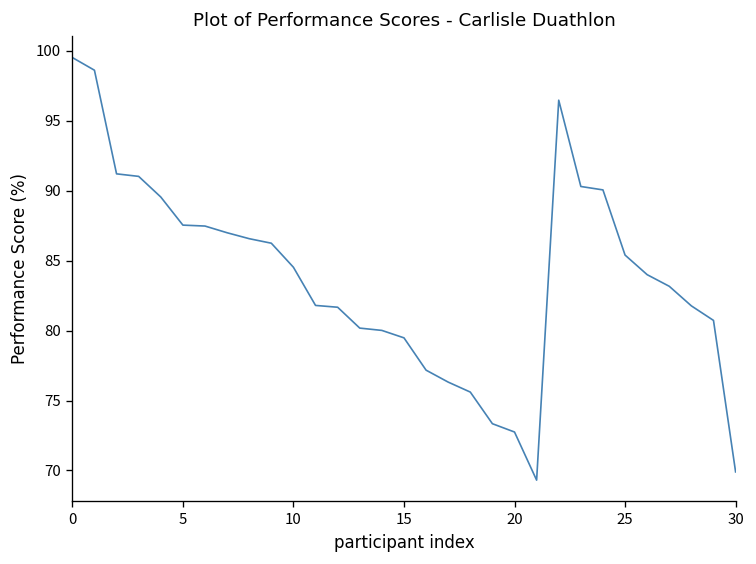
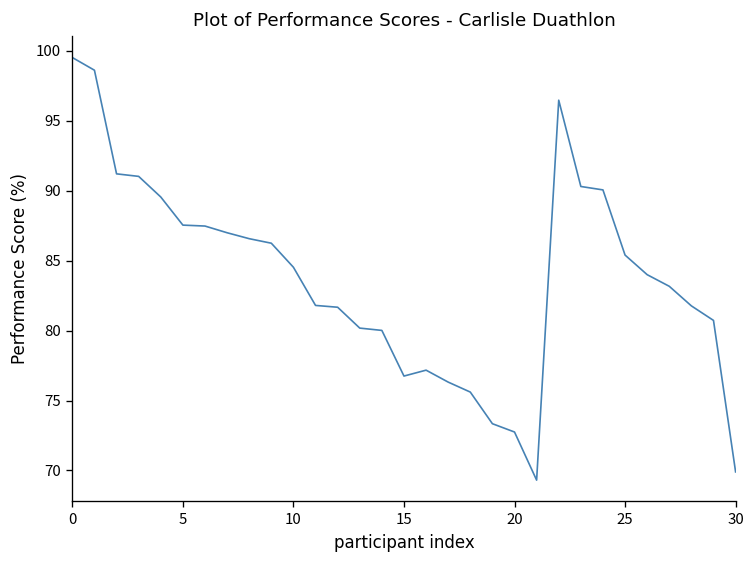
15: 79.5 -> 76.7
